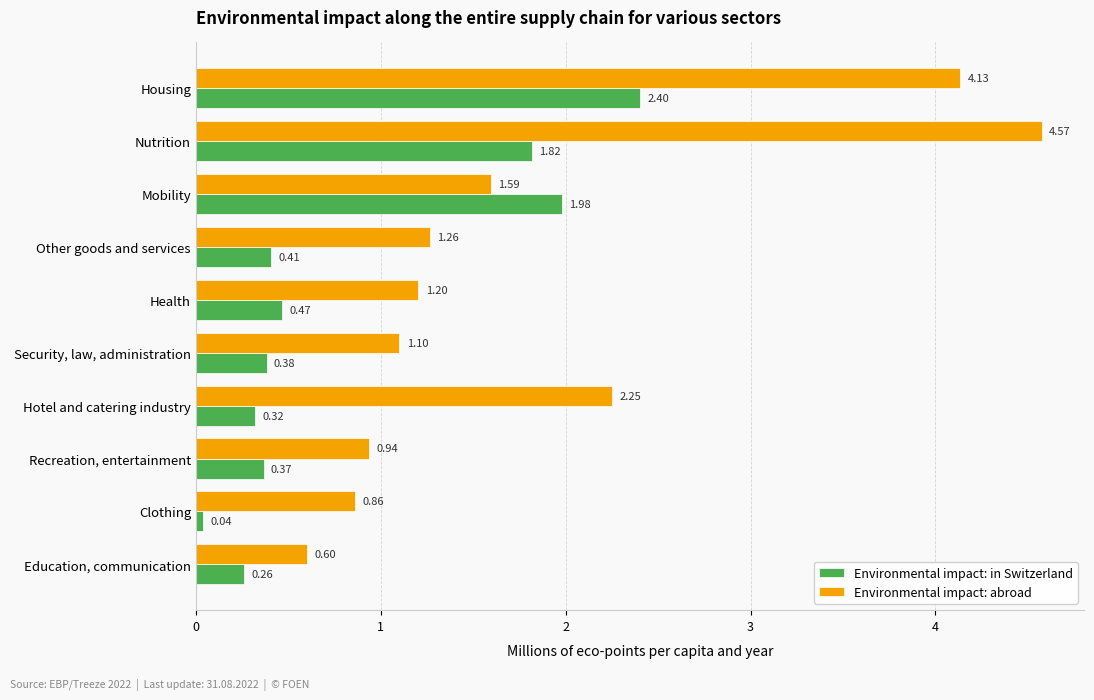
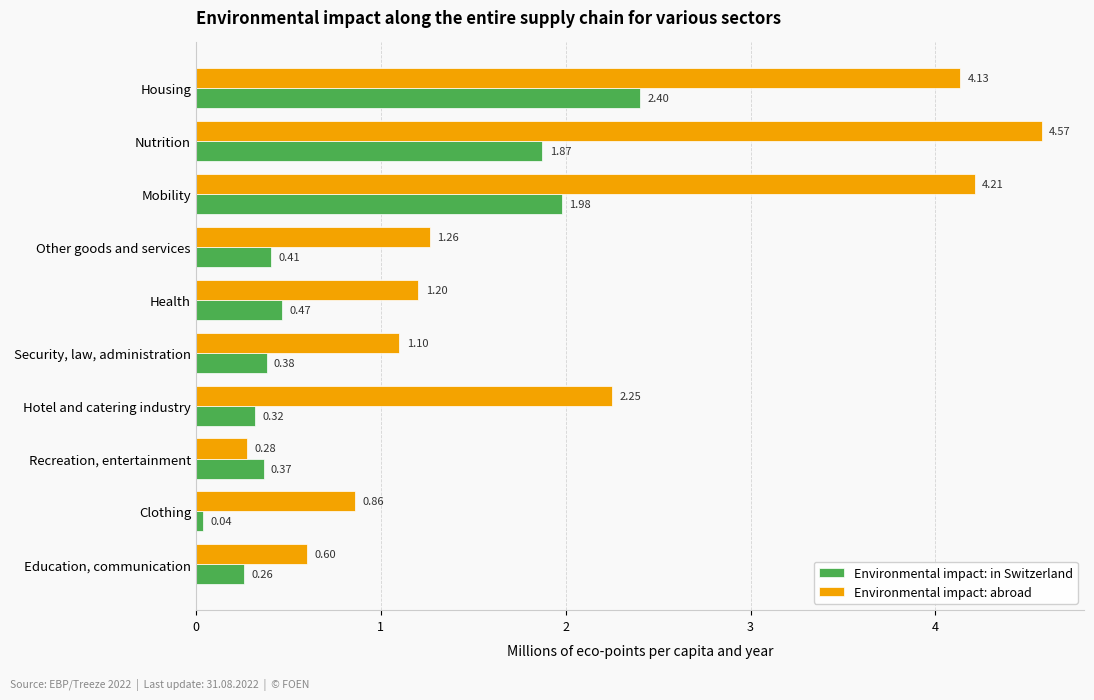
Environmental impact: in Switzerland, Nutrition: 1.82 -> 1.87
Environmental impact: abroad, Mobility: 1.59 -> 4.21
Environmental impact: abroad, Recreation, entertainment: 0.94 -> 0.28
